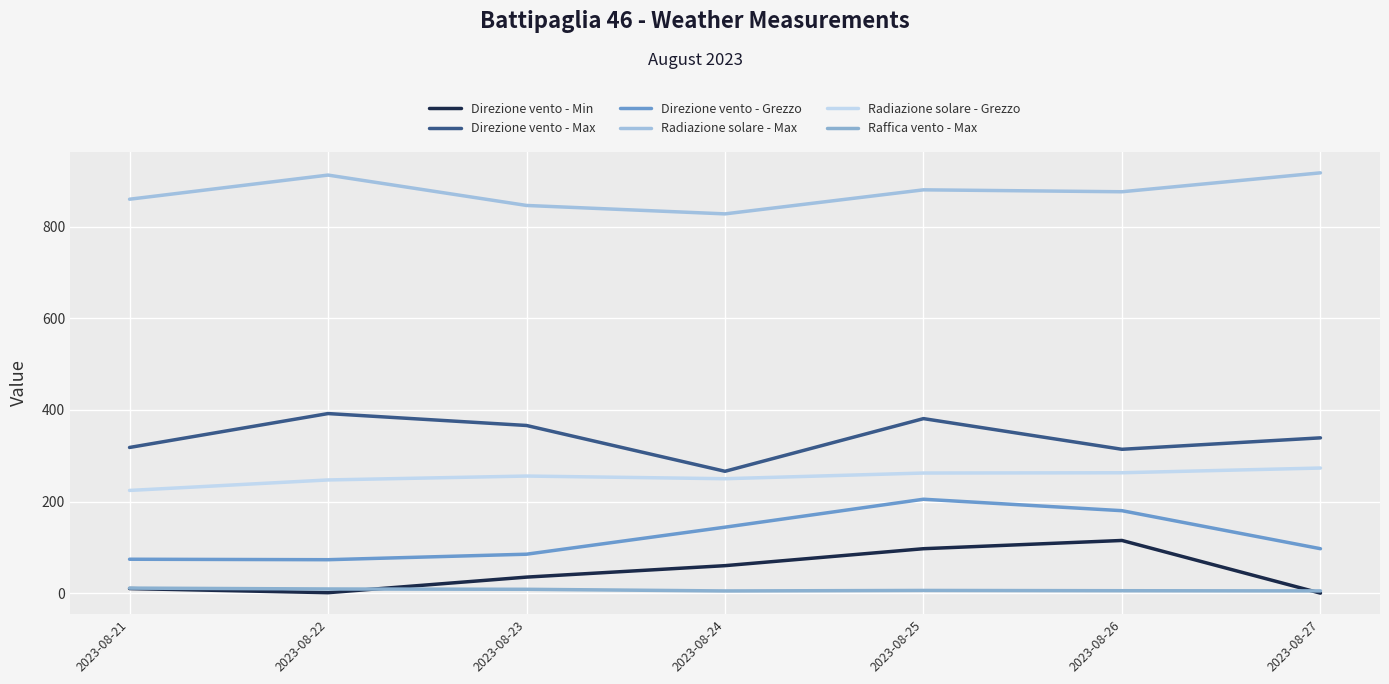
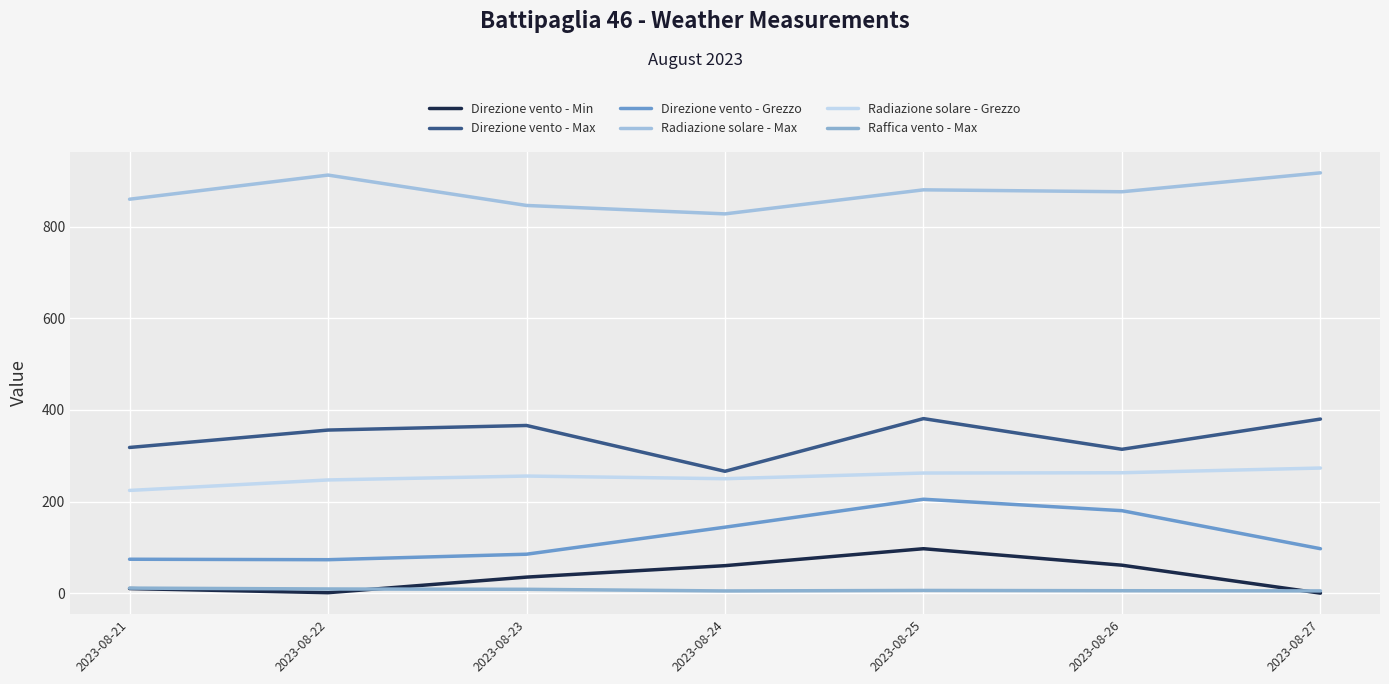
Direzione vento - Max, 2023-08-22: 390 -> 360
Direzione vento - Min, 2023-08-26: 120 -> 60
Direzione vento - Max, 2023-08-27: 340 -> 380
